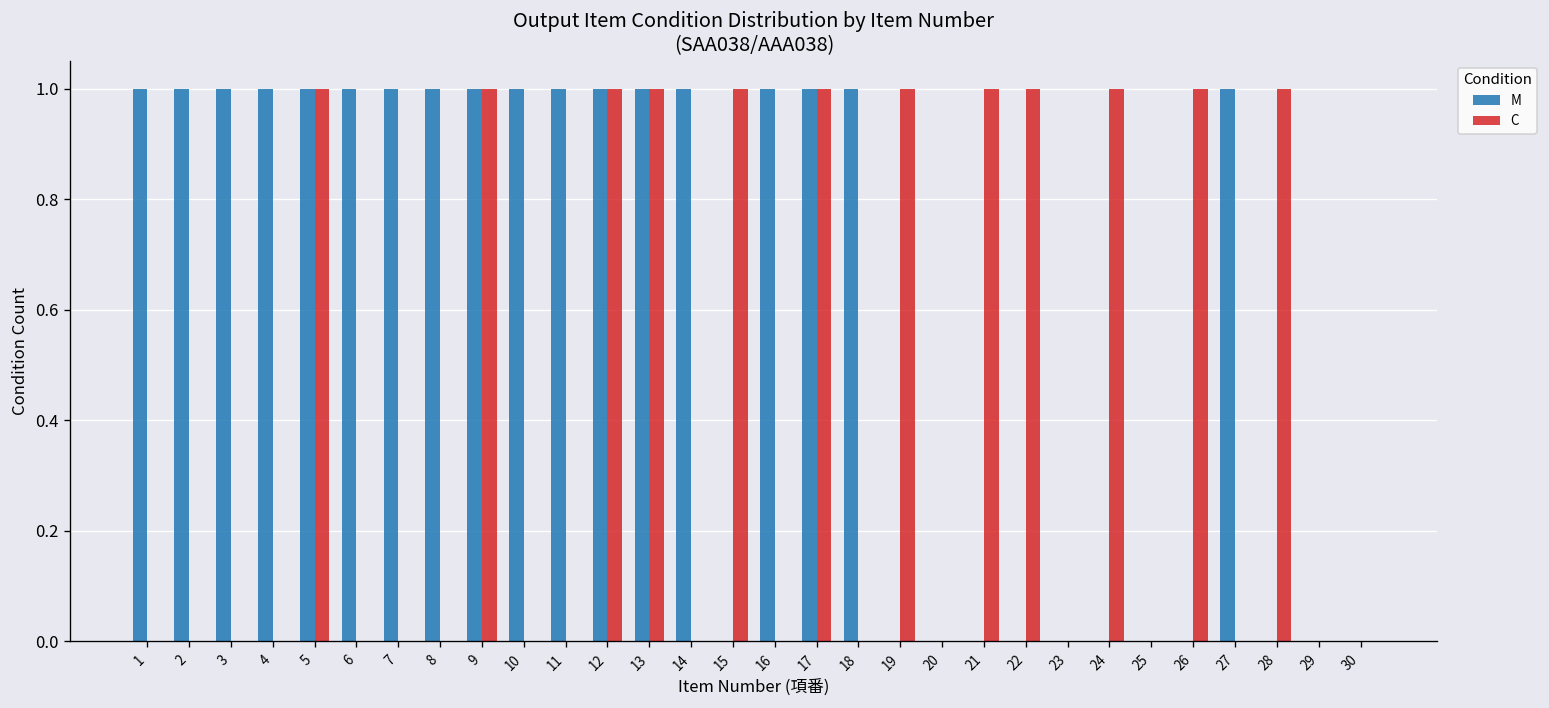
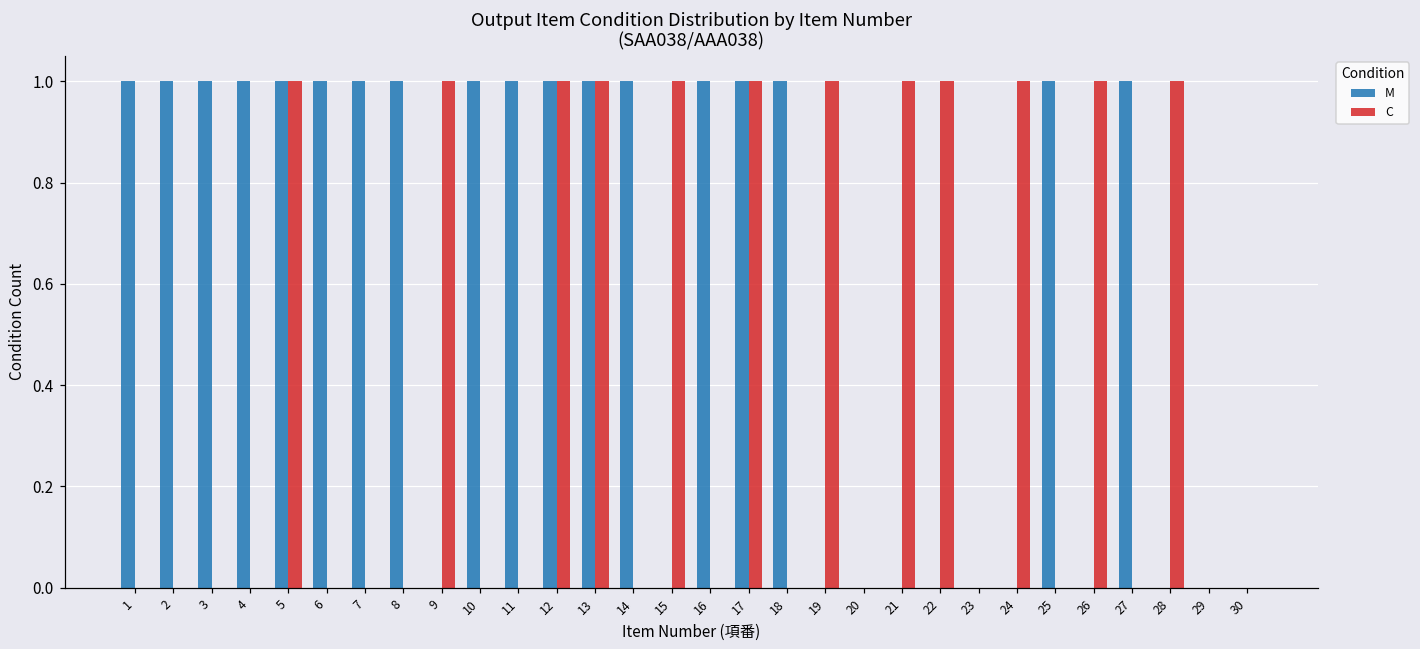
M, 9: 1 -> 0
M, 25: 0 -> 1
